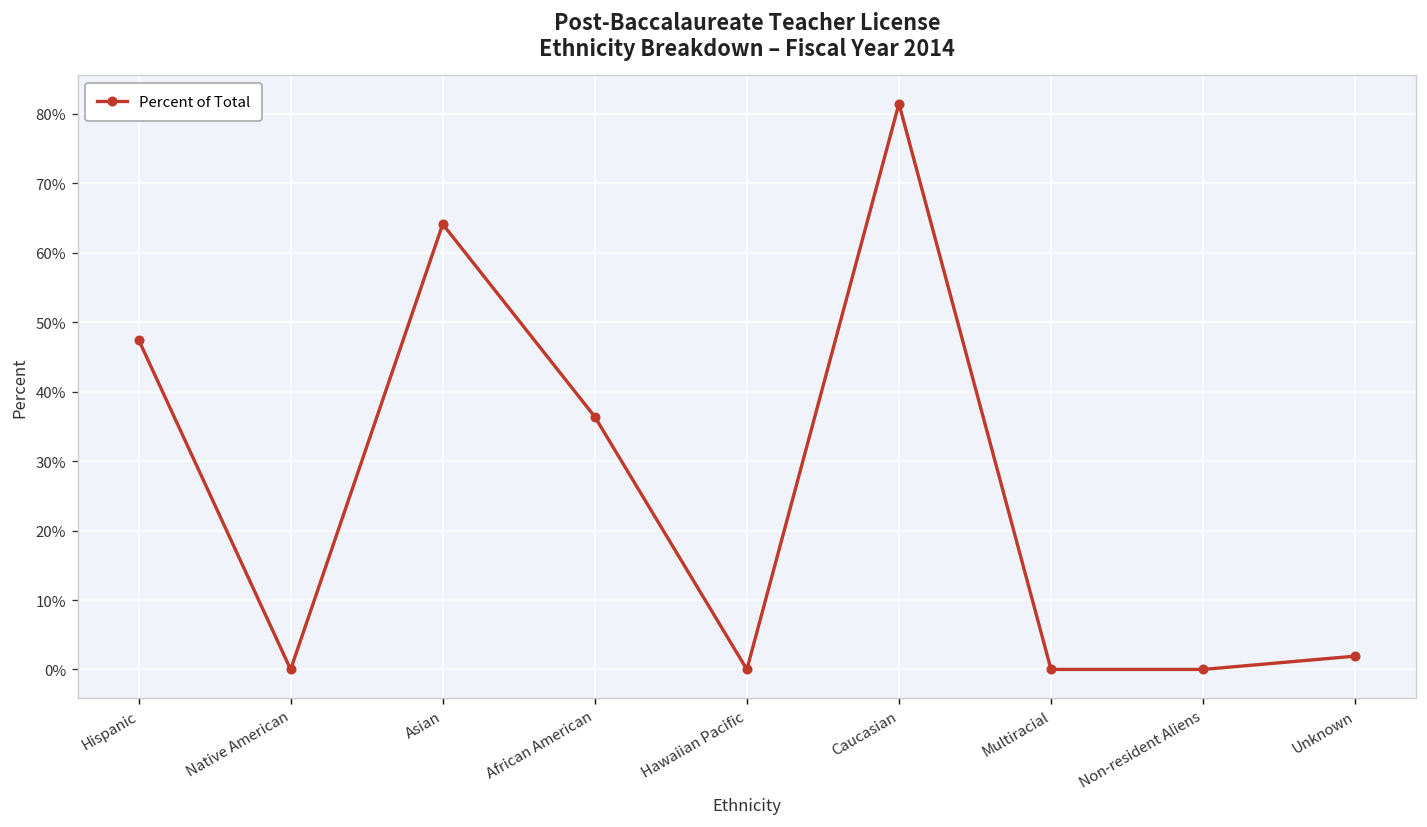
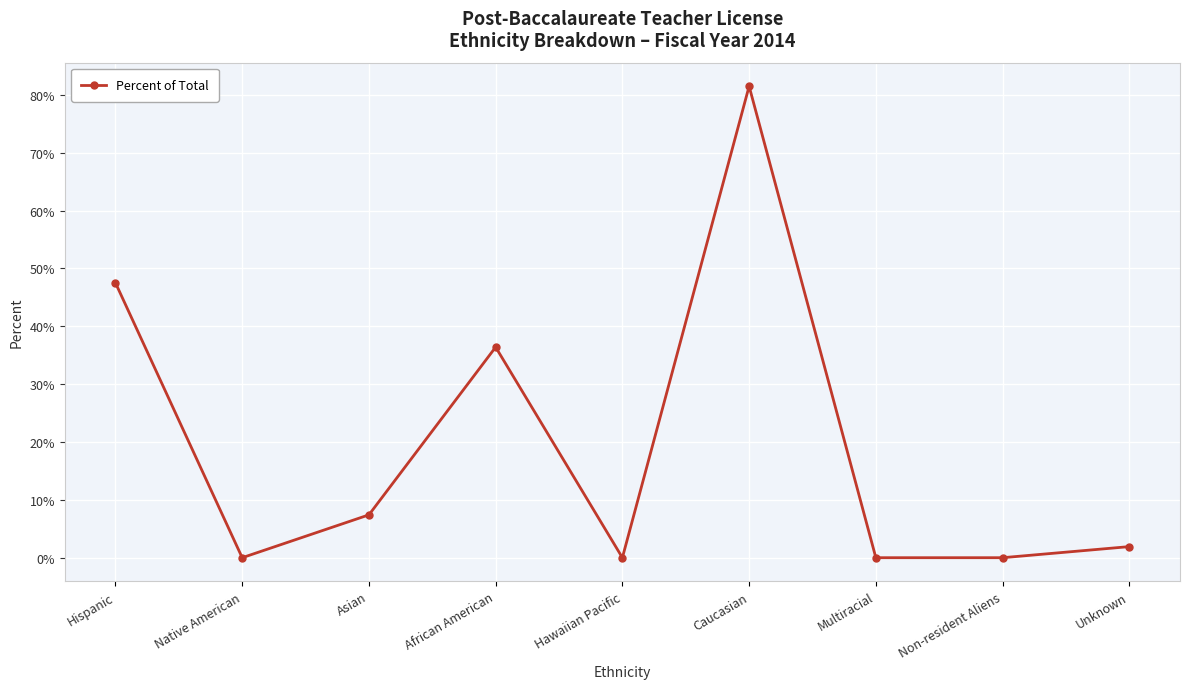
Asian: 64% -> 7%
